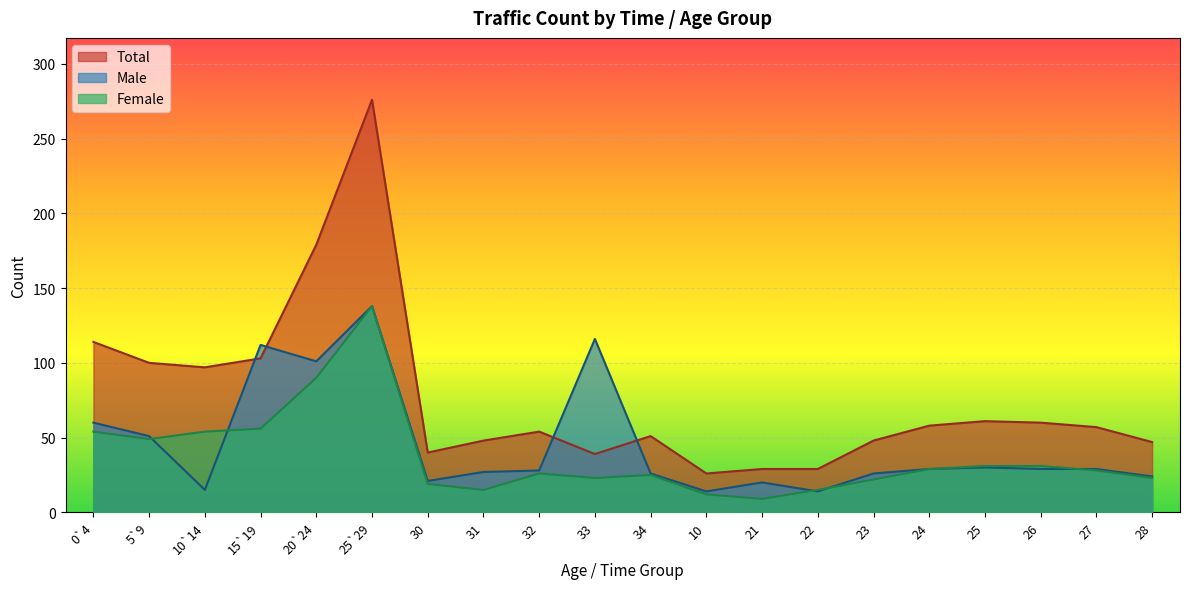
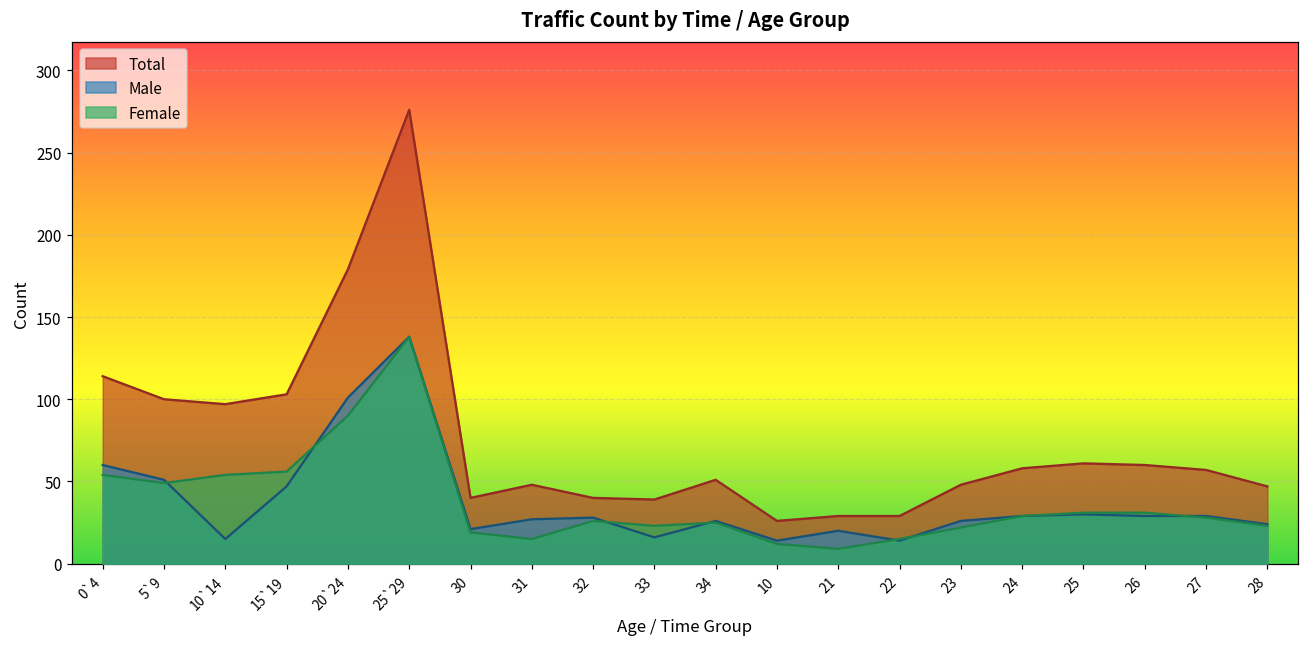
Male, 15`19: 112 -> 47
Total, 32: 54 -> 40
Male, 33: 116 -> 16
